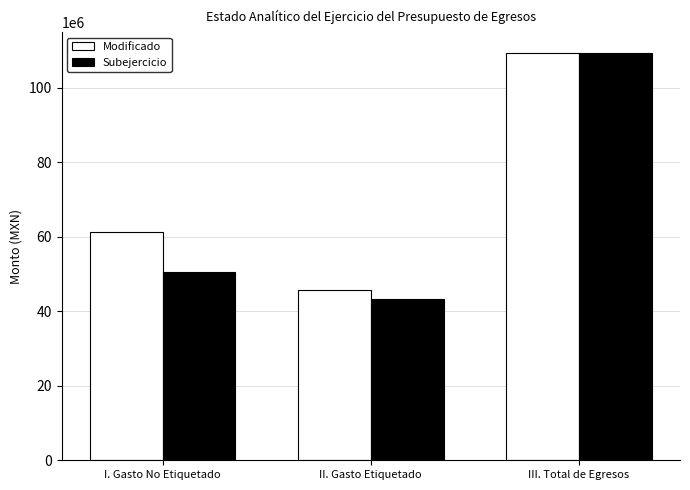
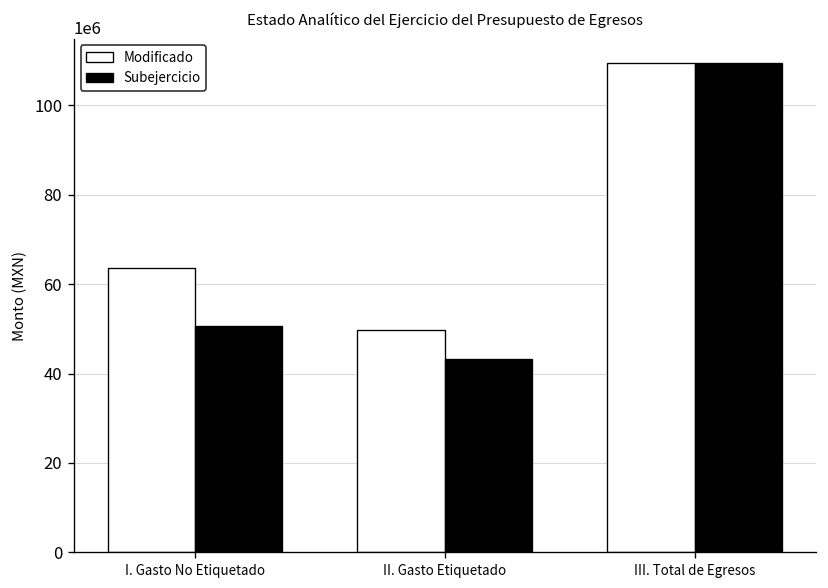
Modificado, I. Gasto No Etiquetado: 61000000 -> 64000000
Modificado, II. Gasto Etiquetado: 46000000 -> 50000000
